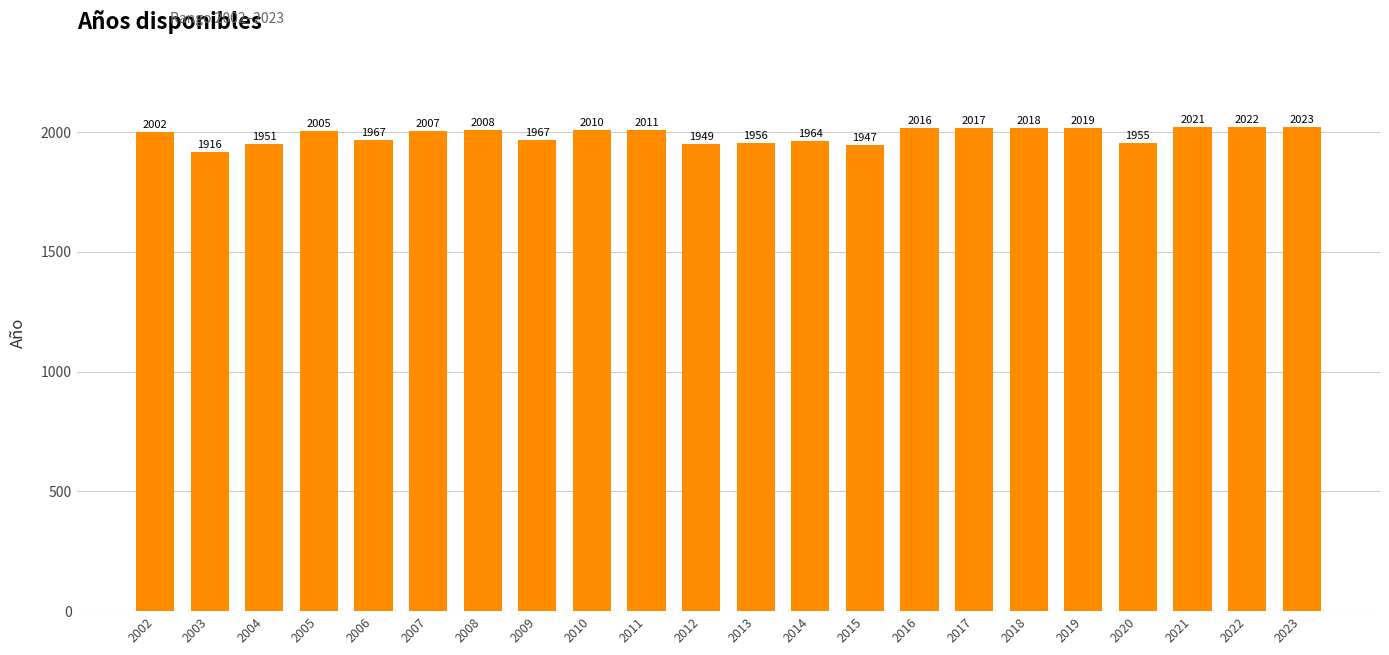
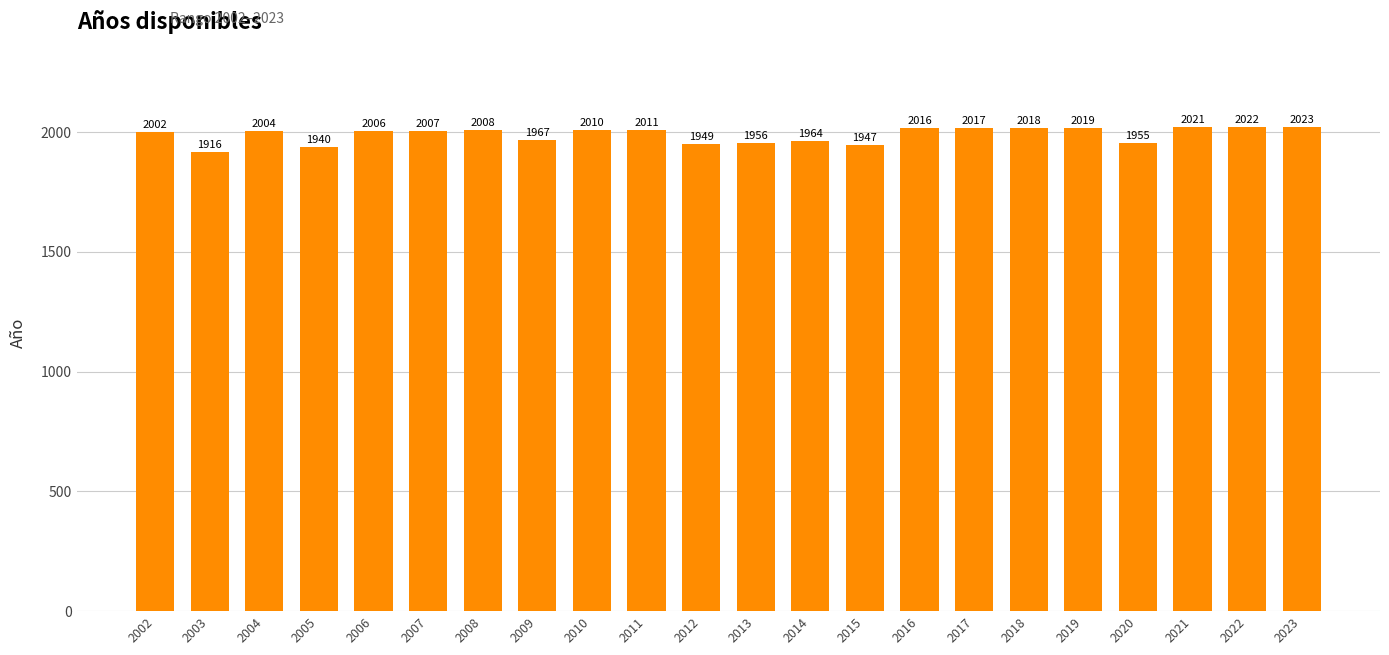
2004: 1951 -> 2004
2005: 2005 -> 1940
2006: 1967 -> 2006
